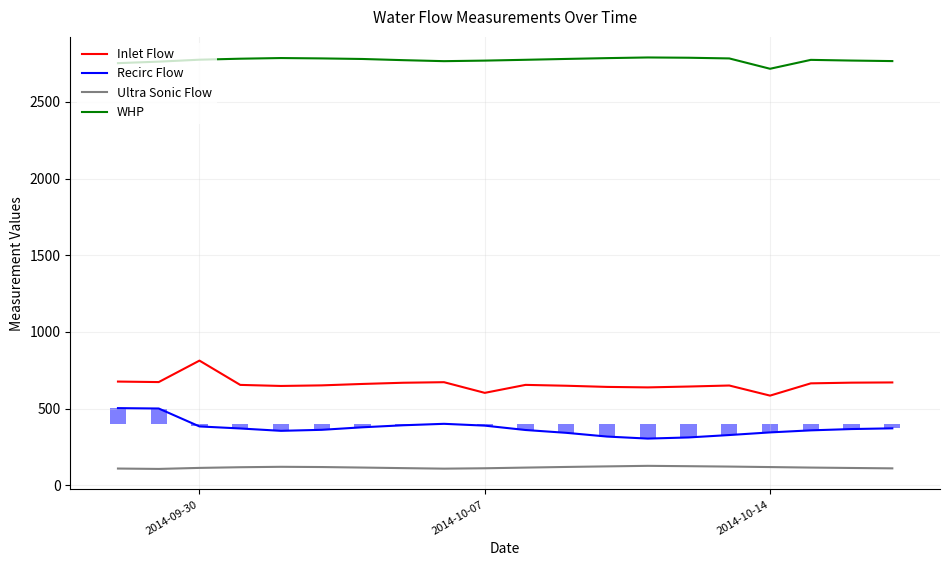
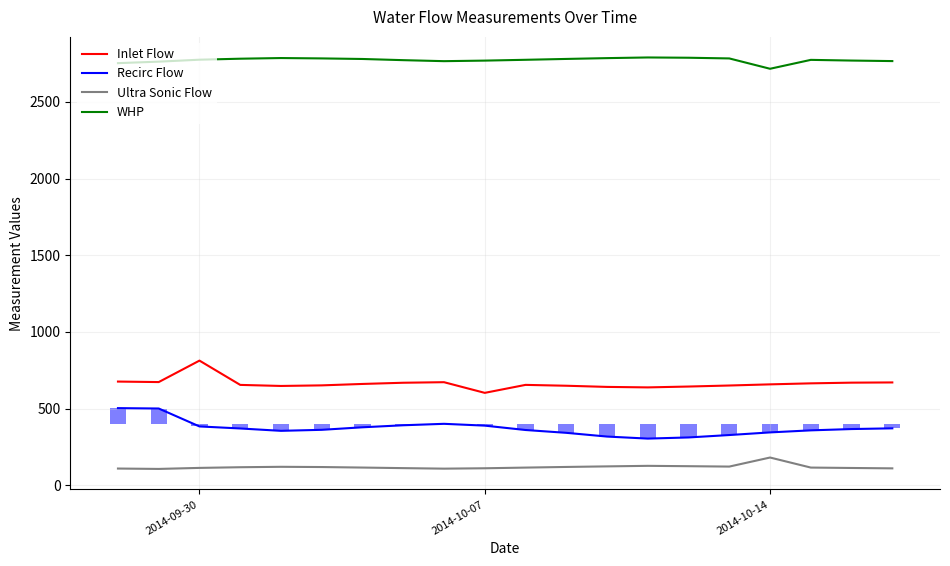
Inlet Flow, 2014-10-14: 590 -> 660
Ultra Sonic Flow, 2014-10-14: 120 -> 180
